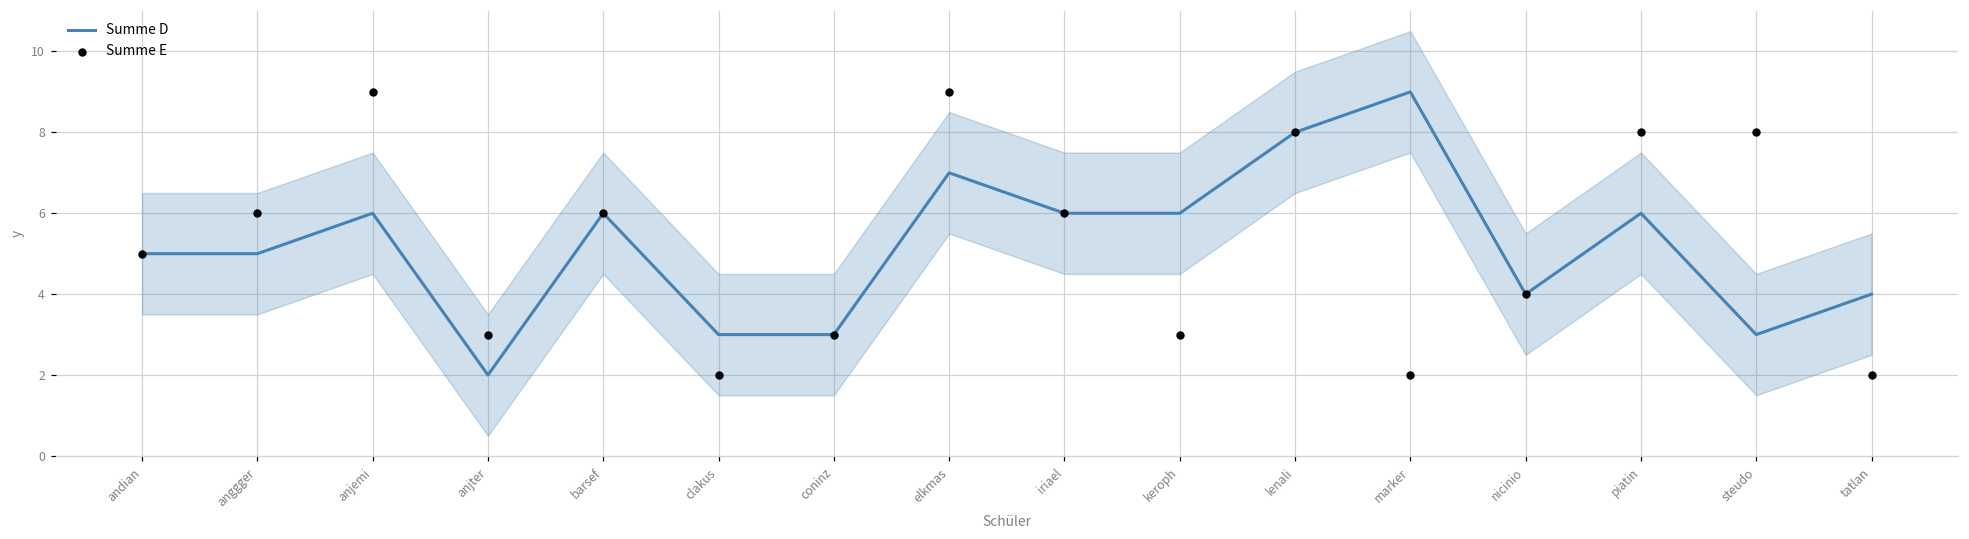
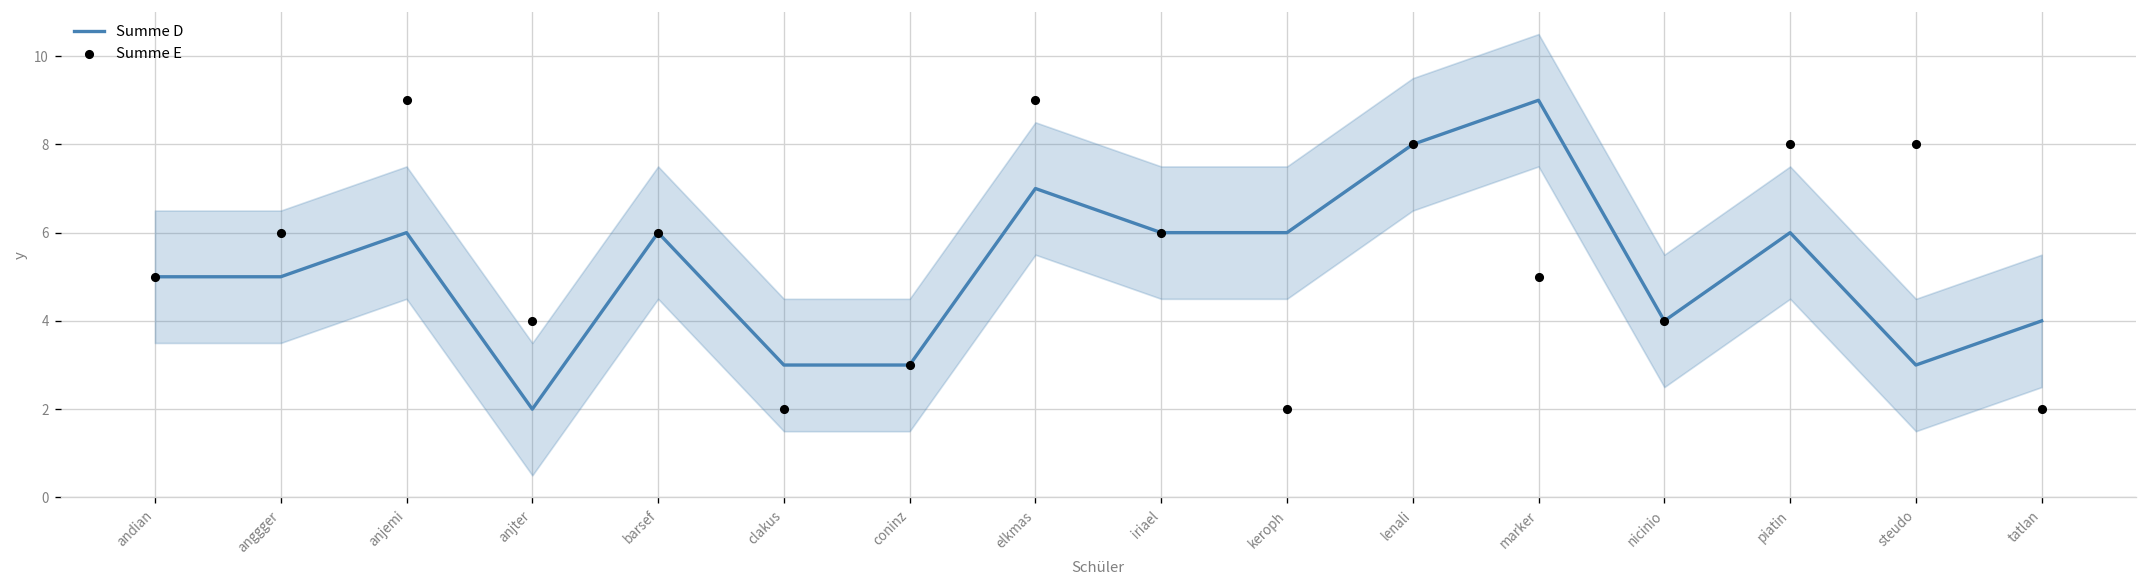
Summe E, anjter: 3 -> 4
Summe E, keroph: 3 -> 2
Summe E, marker: 2 -> 5
